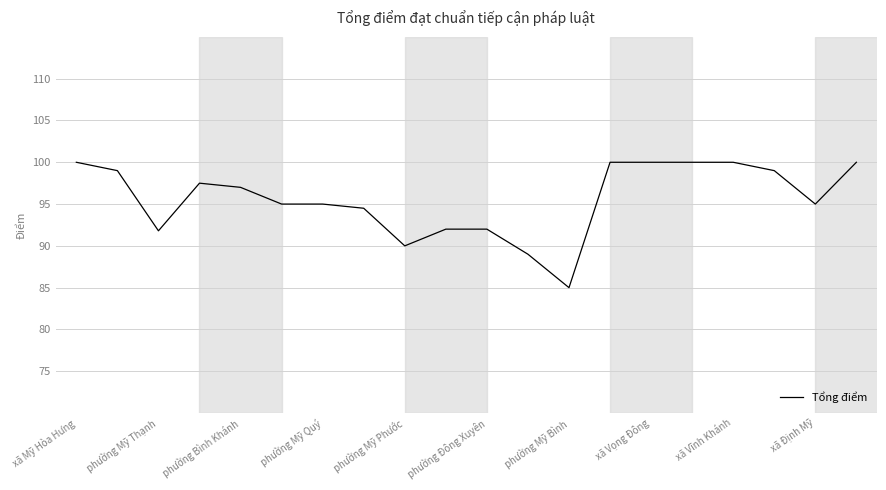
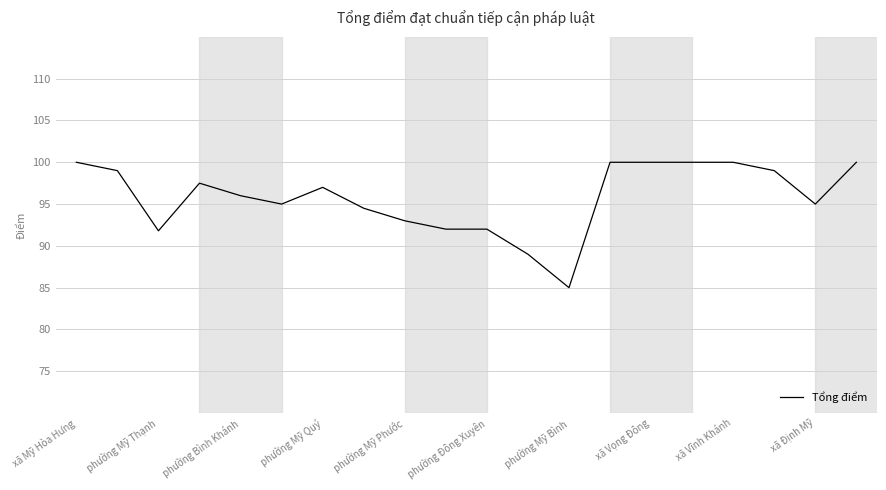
phường Bình Khánh: 97 -> 96
phường Mỹ Quý: 95 -> 97
phường Mỹ Phước: 90 -> 93
